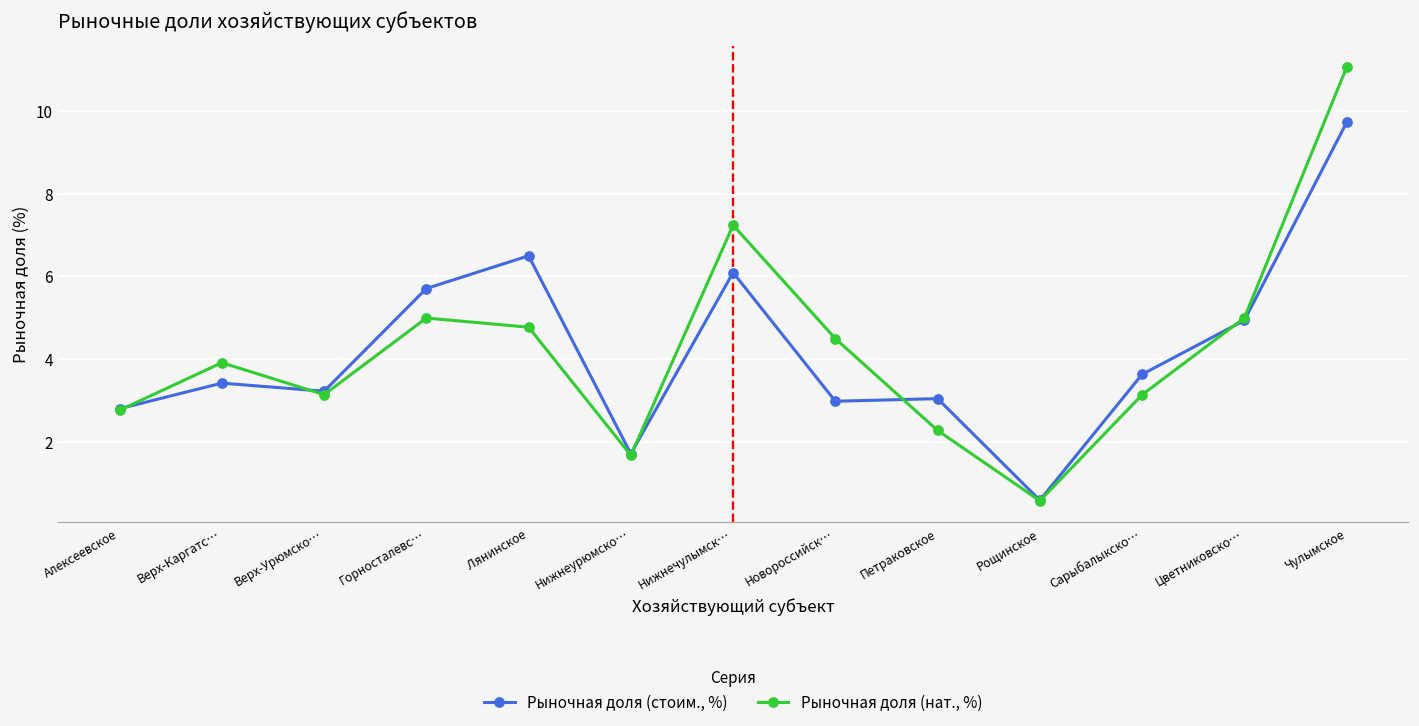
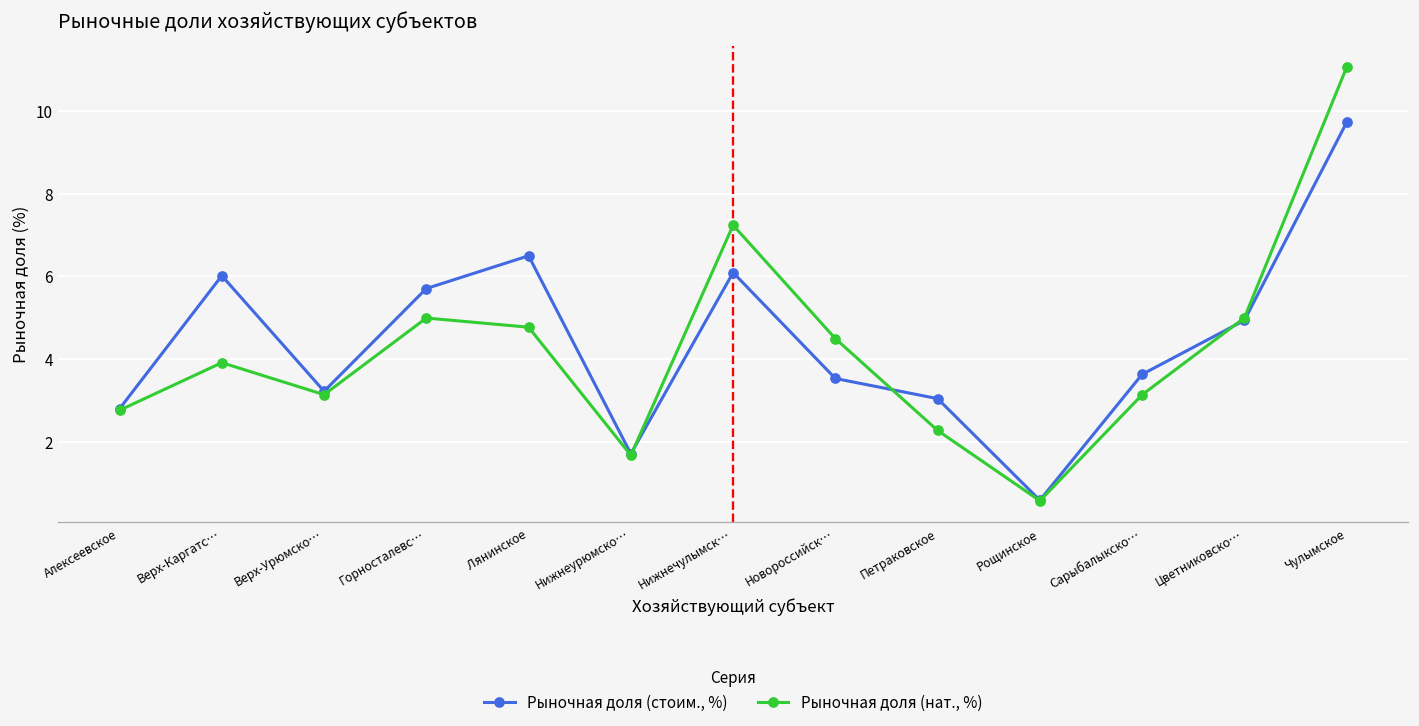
Рыночная доля (стоим., %), Верх-Каргатс…: 3.4 -> 6.0
Рыночная доля (стоим., %), Новороссийск…: 3.0 -> 3.5
